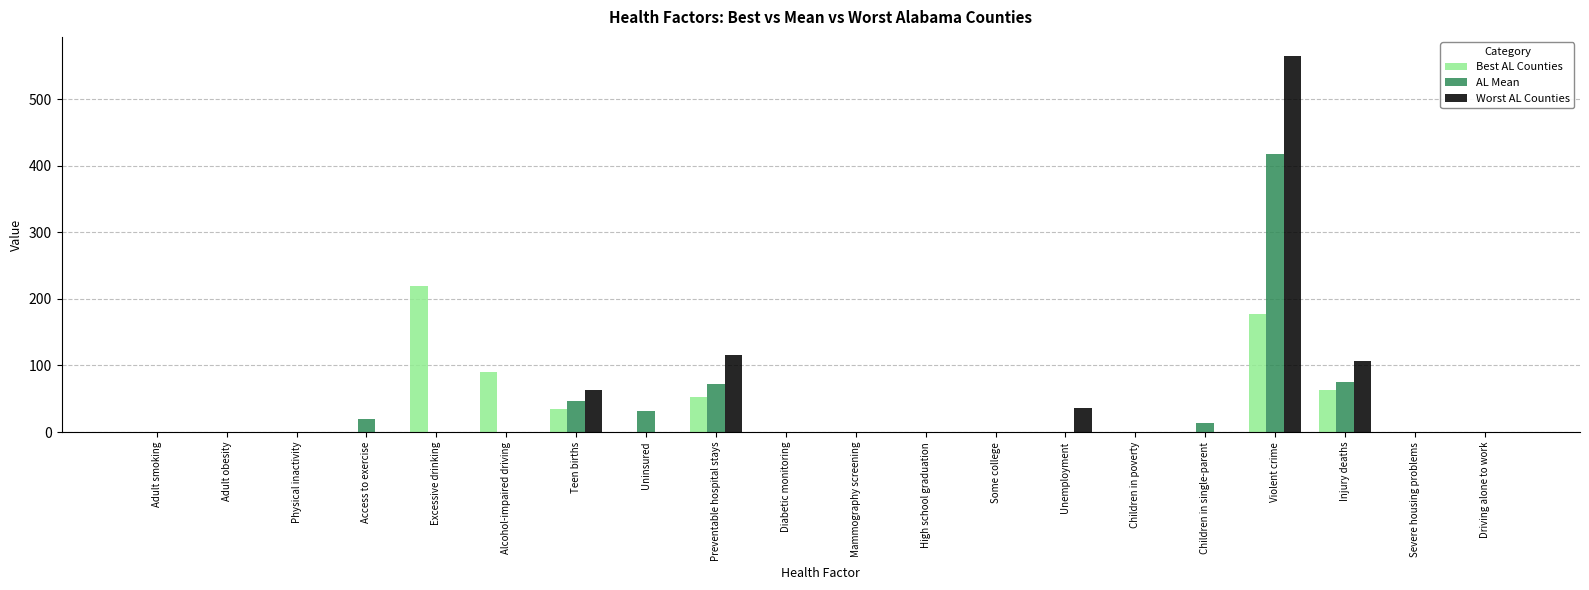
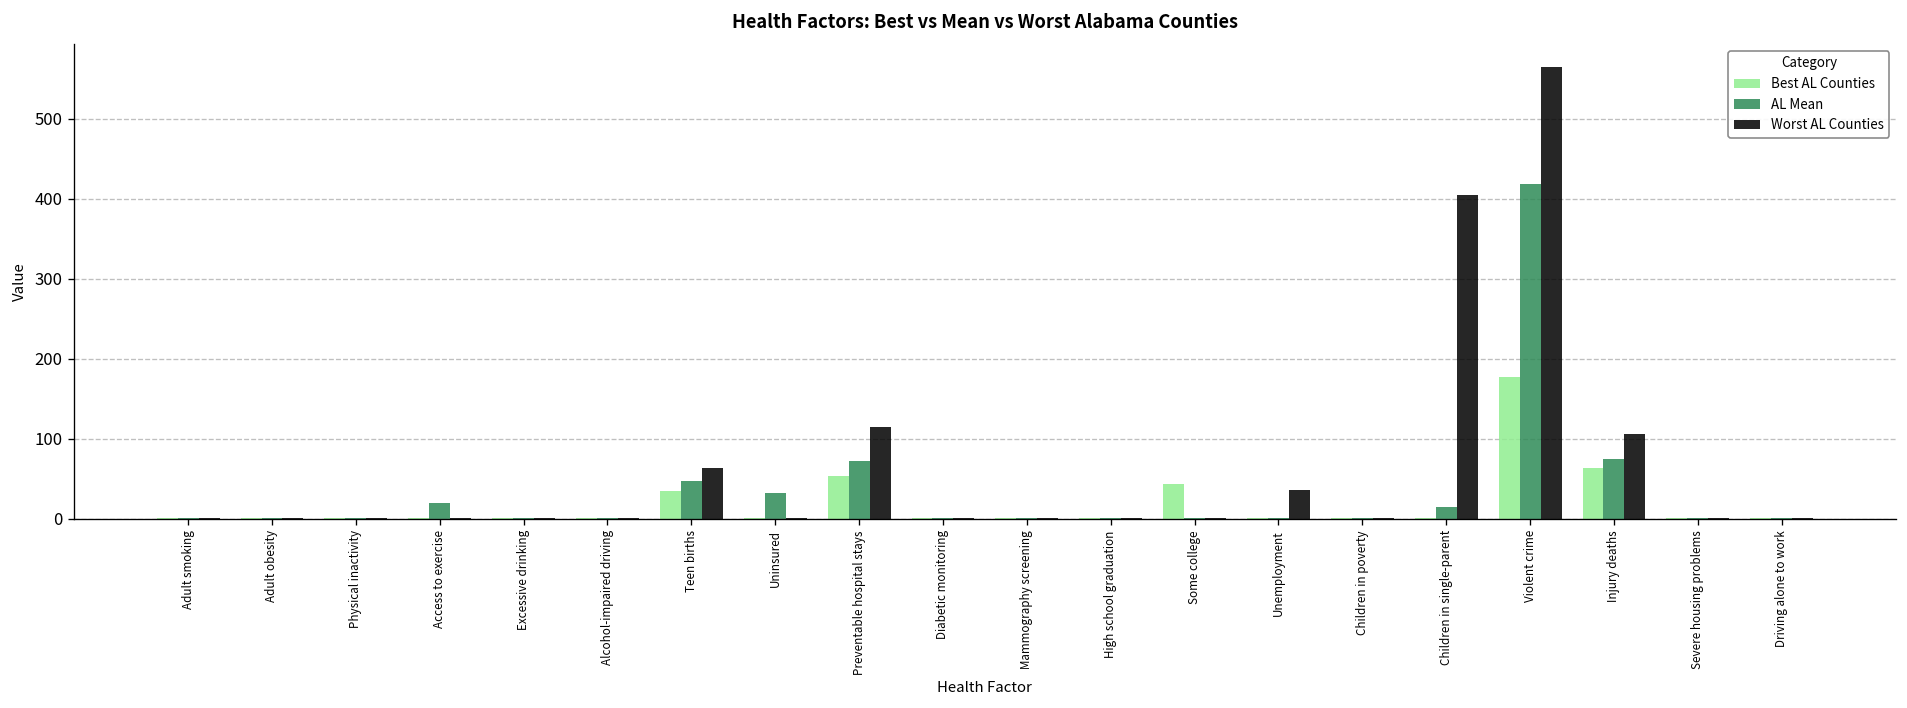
Best AL Counties, Excessive drinking: 220 -> 0
Best AL Counties, Alcohol-impaired driving: 90 -> 0
Best AL Counties, Some college: 0 -> 40
Worst AL Counties, Children in single-parent: 0 -> 400
